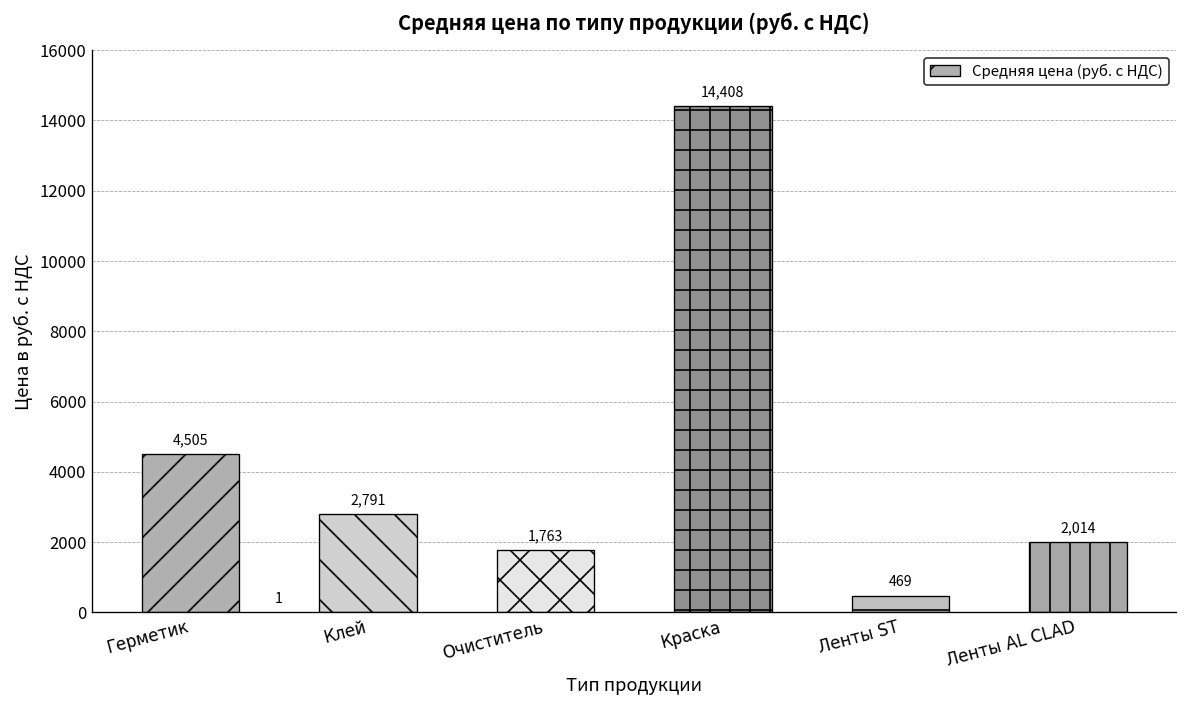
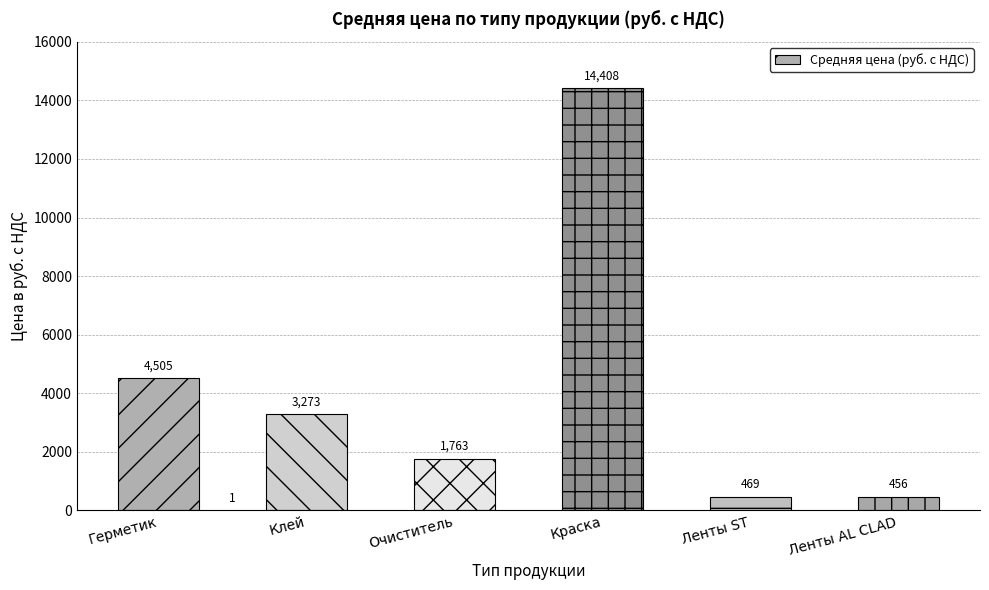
Клей: 2,791 -> 3,273
Ленты AL CLAD: 2,014 -> 456
